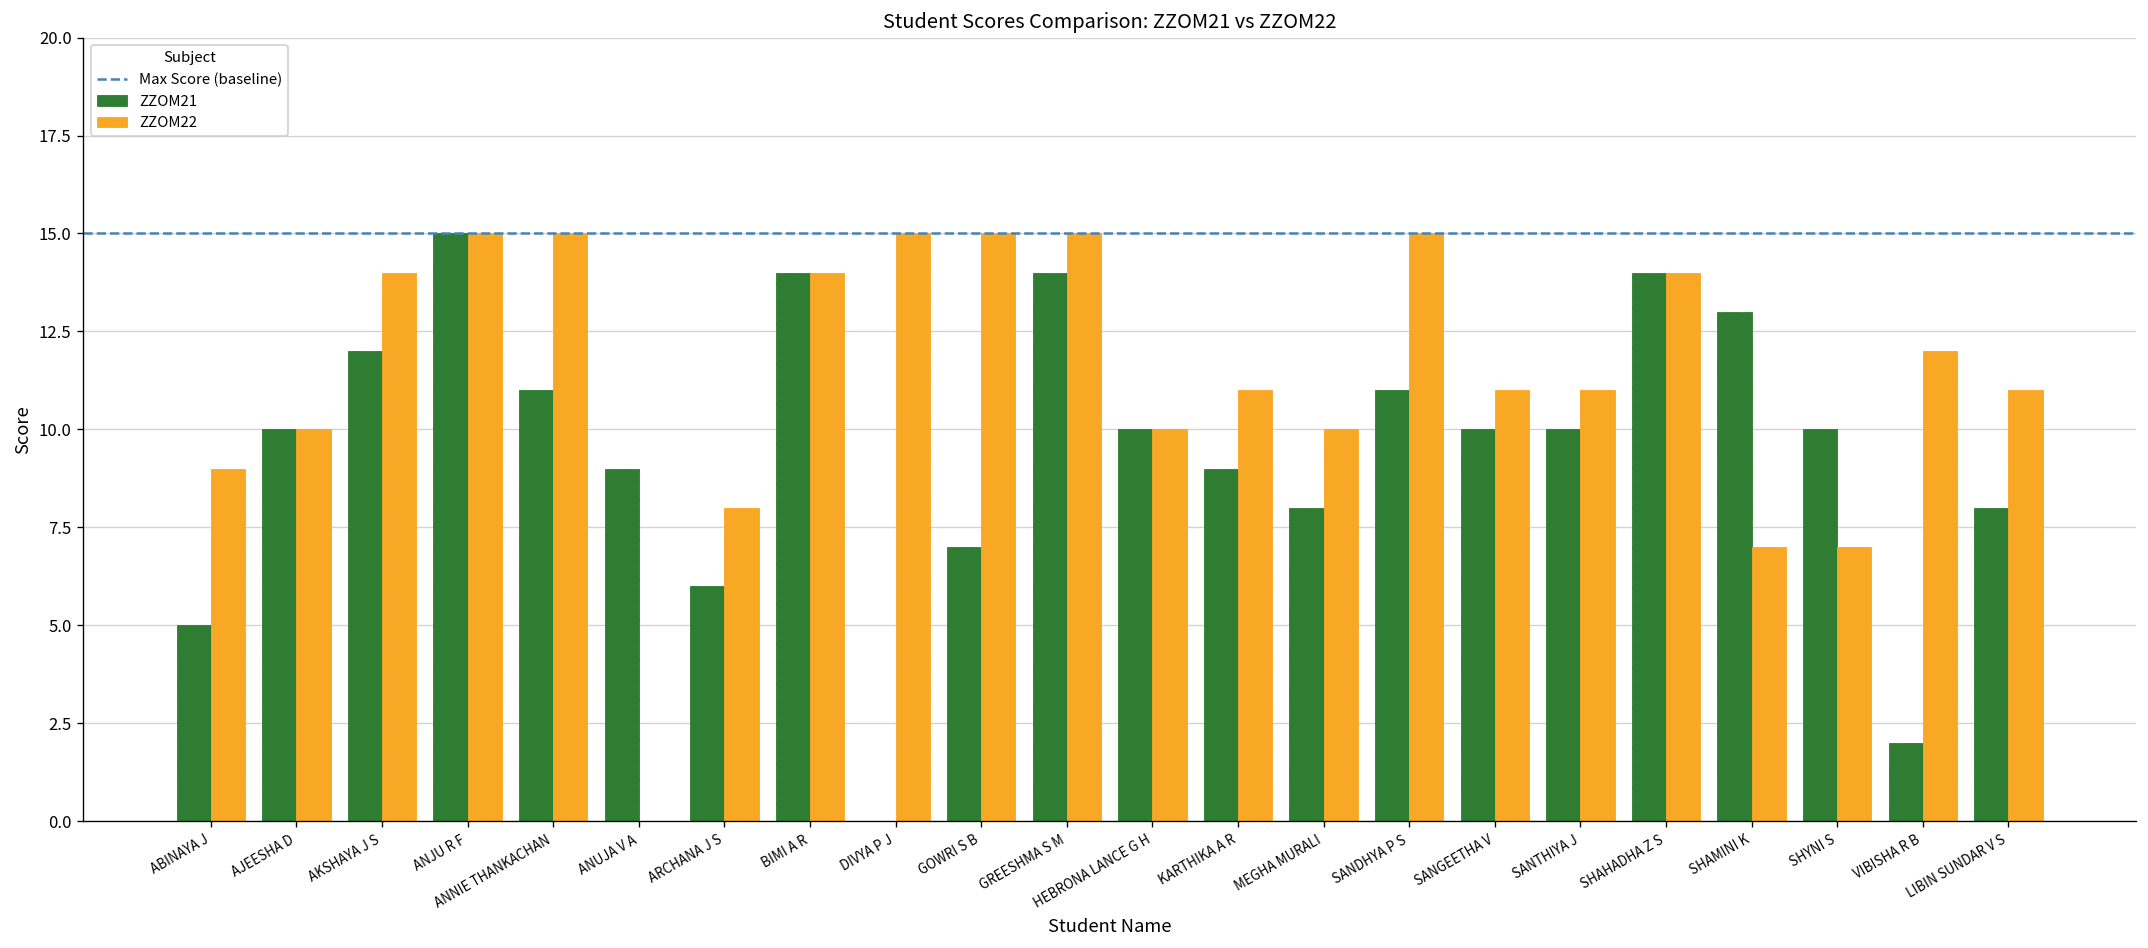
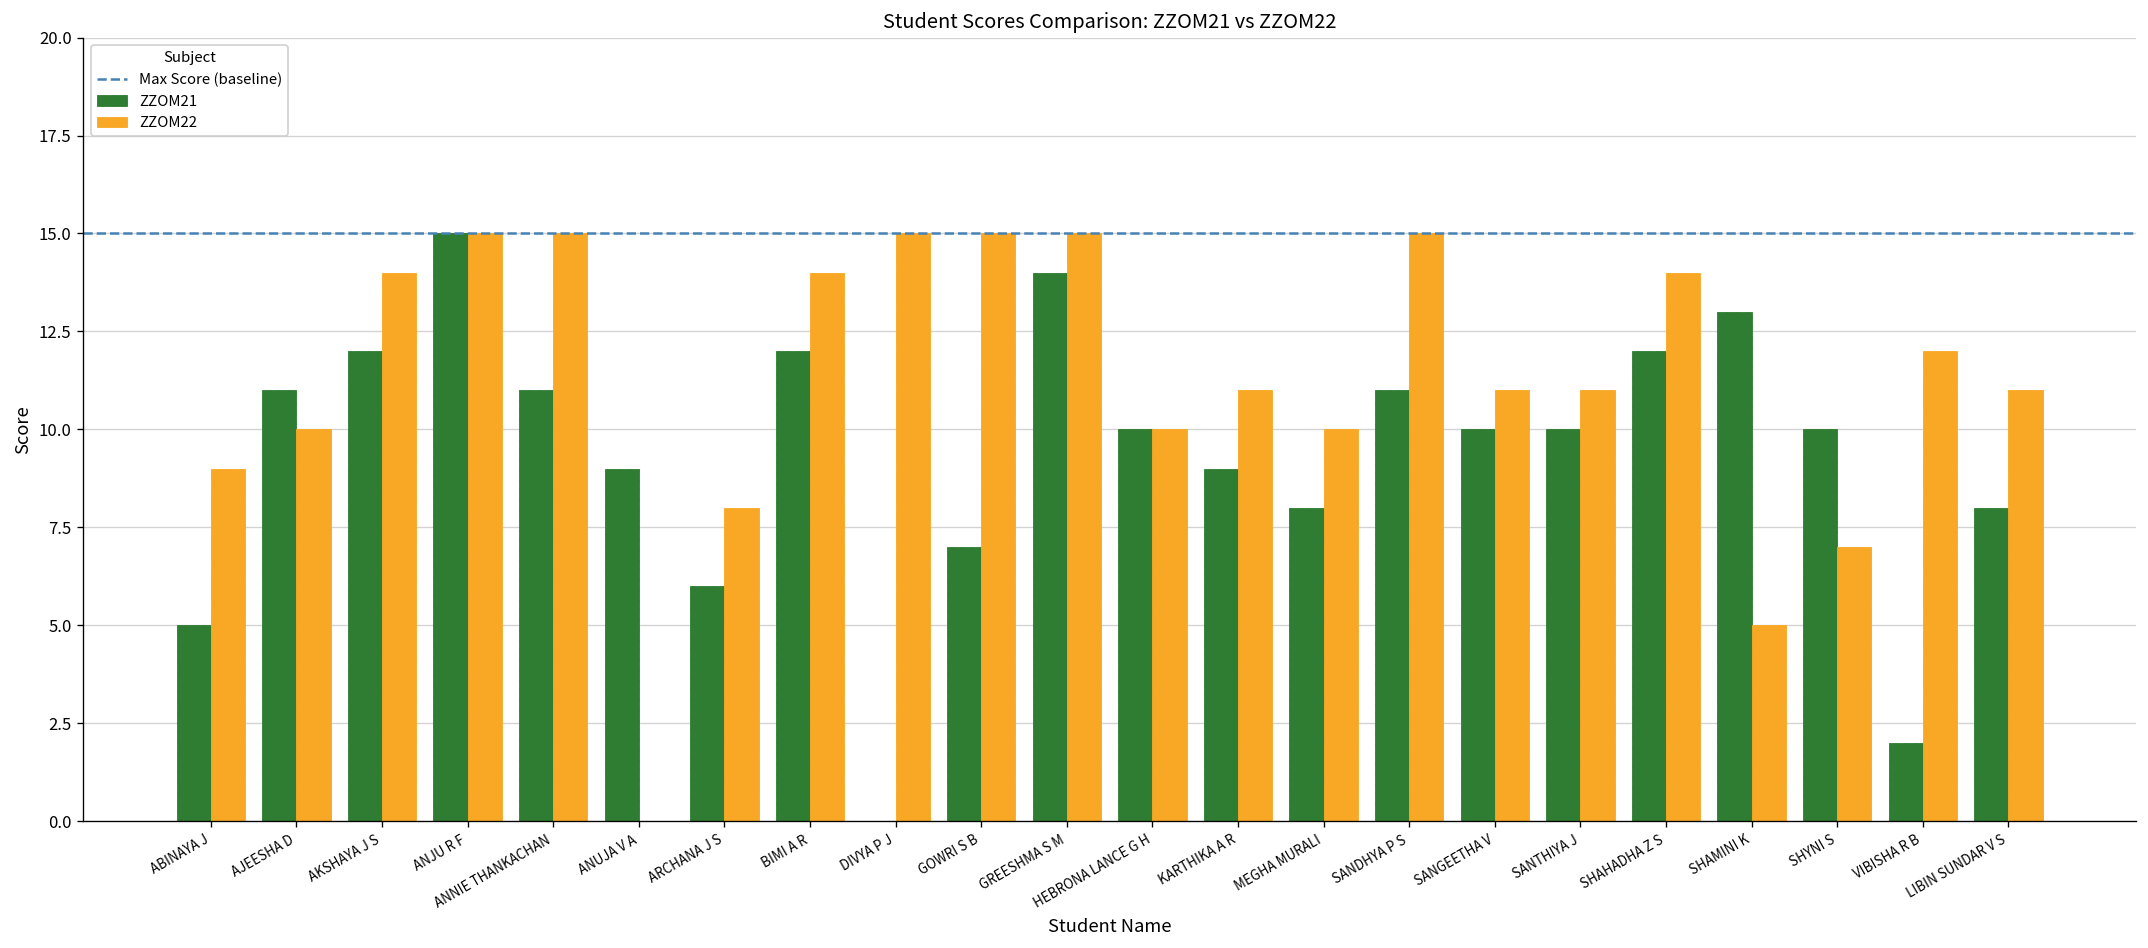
ZZOM21, AJEESHA D: 10 -> 11
ZZOM21, BIMI A R: 14 -> 12
ZZOM21, SHAHADHA Z S: 14 -> 12
ZZOM22, SHAMINI K: 7 -> 5
